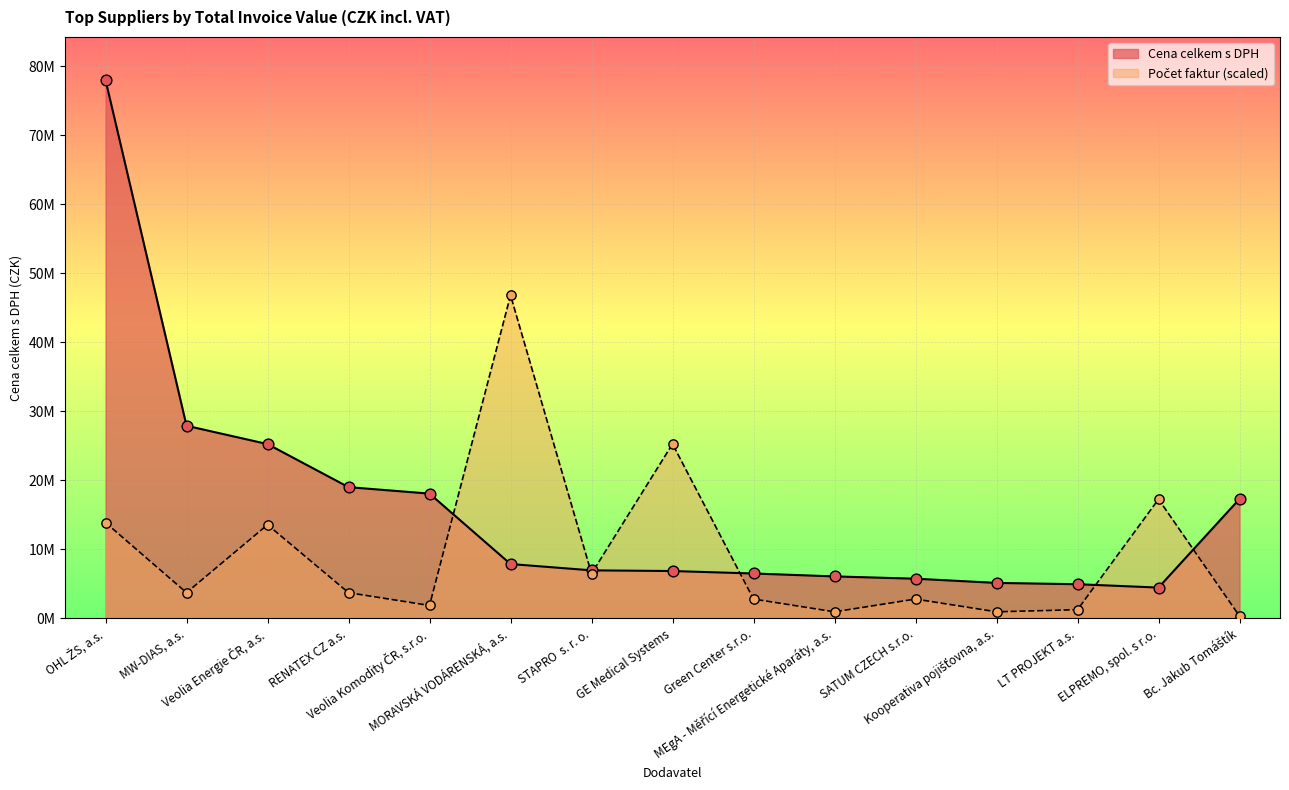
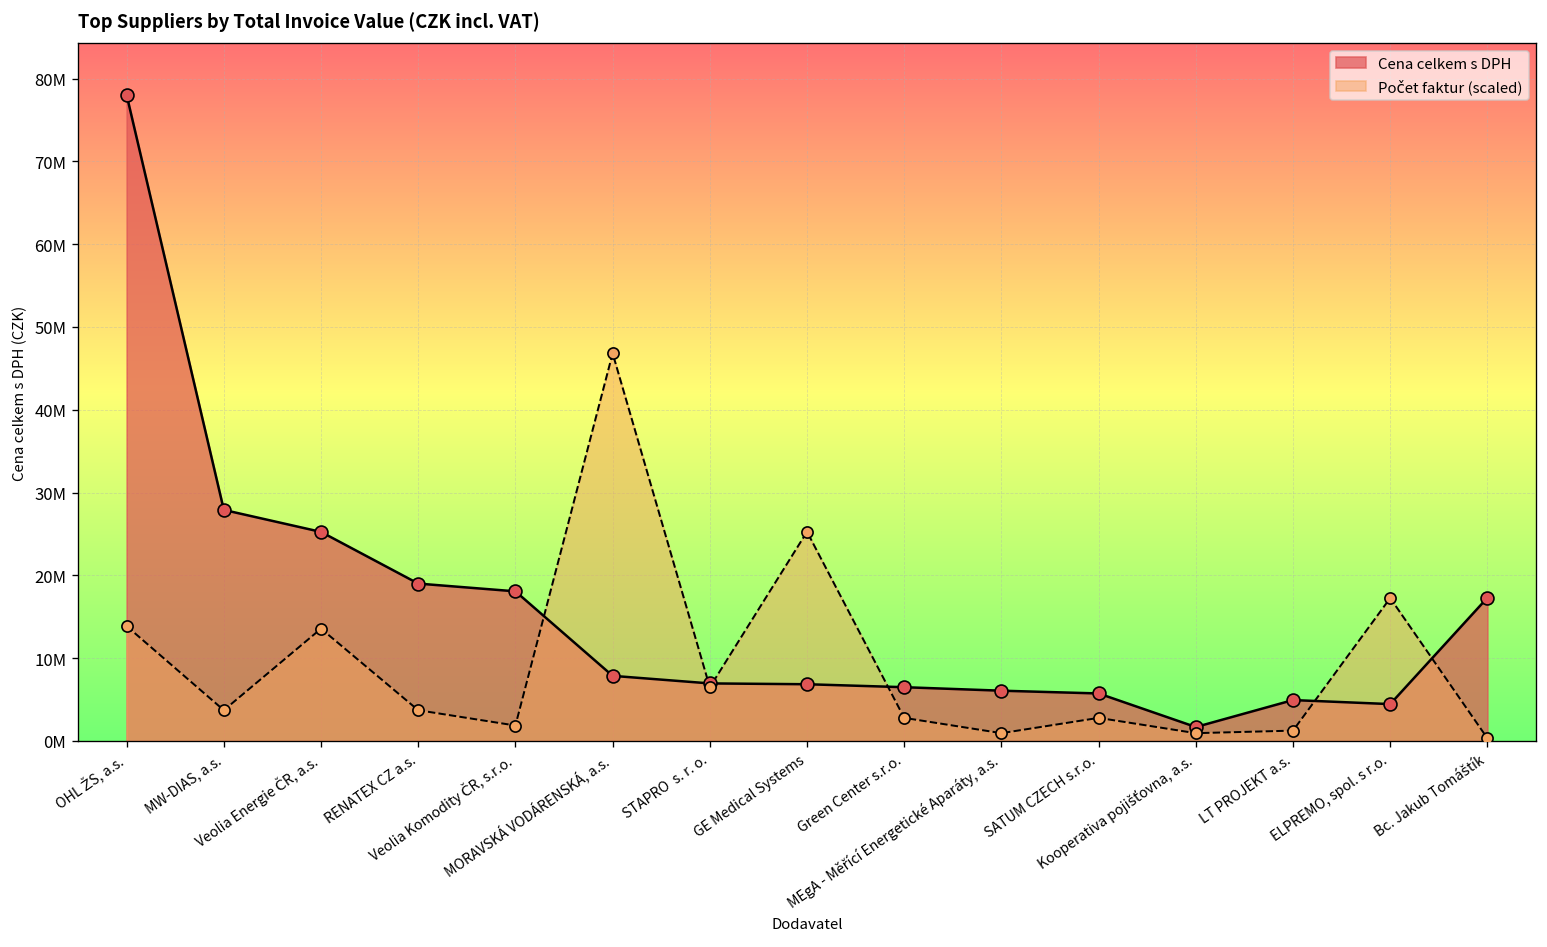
Cena celkem s DPH, Kooperativa pojišťovna, a.s.: 5000000 -> 2000000
